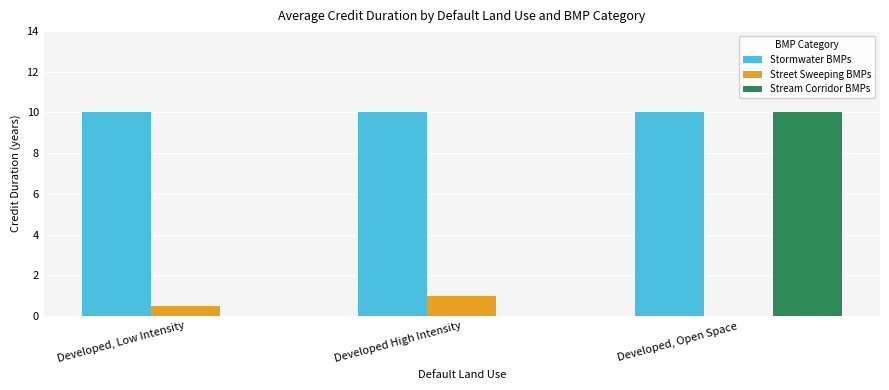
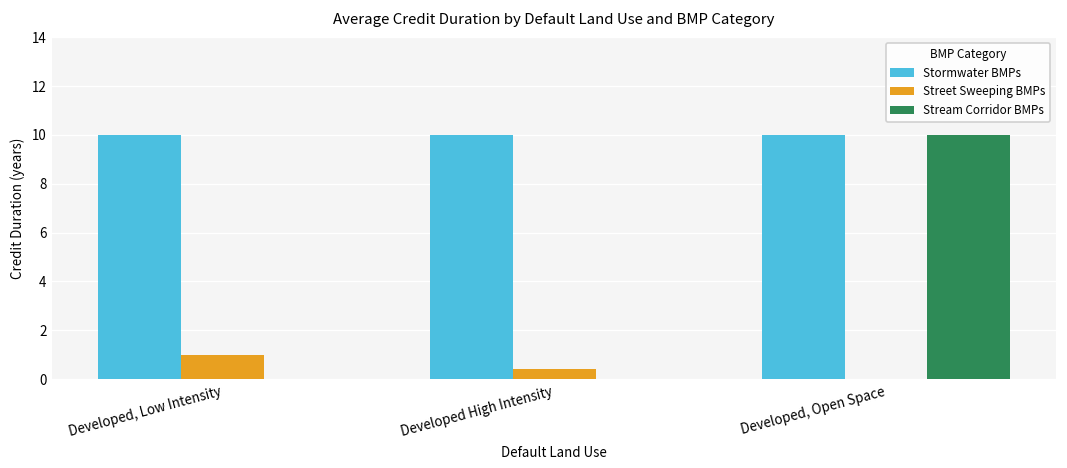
Street Sweeping BMPs, Developed, Low Intensity: 0.5 -> 1.0
Street Sweeping BMPs, Developed High Intensity: 1.0 -> 0.4
